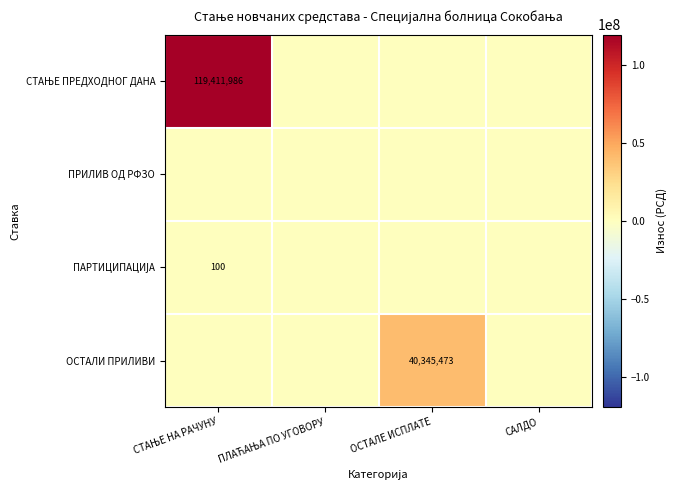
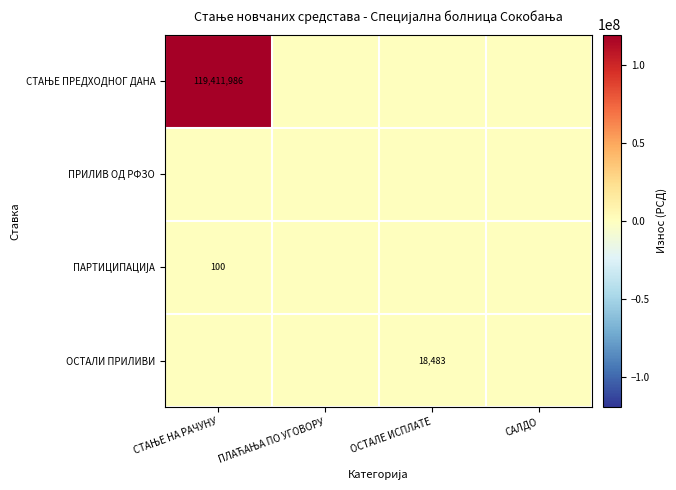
ОСТАЛИ ПРИЛИВИ, ОСТАЛЕ ИСПЛАТЕ: 40,345,473 -> 18,483
